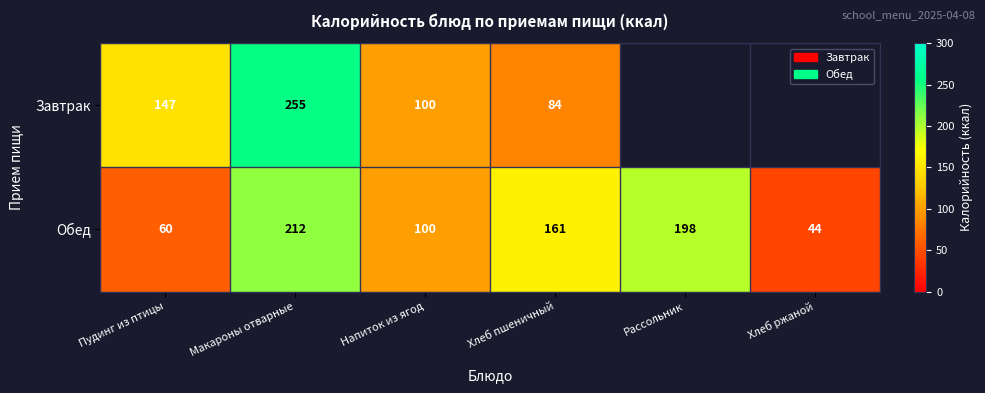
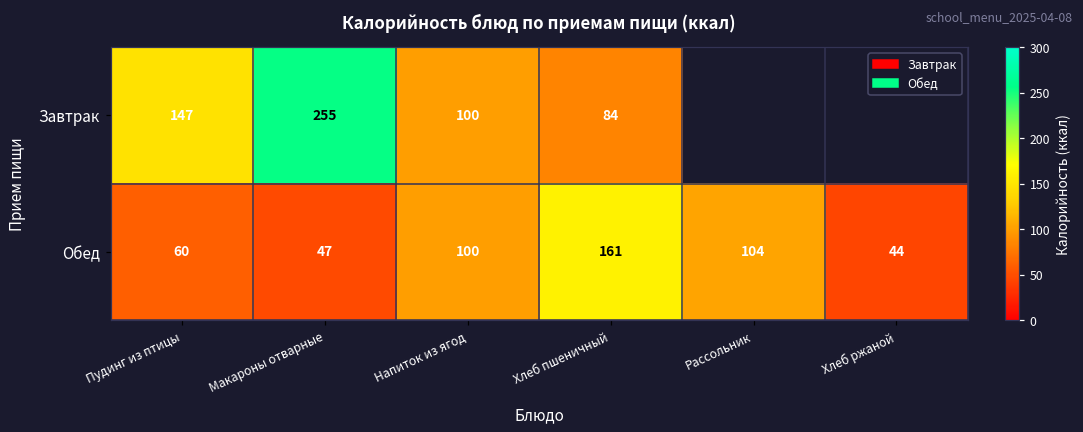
Обед, Макароны отварные: 212 -> 47
Обед, Рассольник: 198 -> 104
